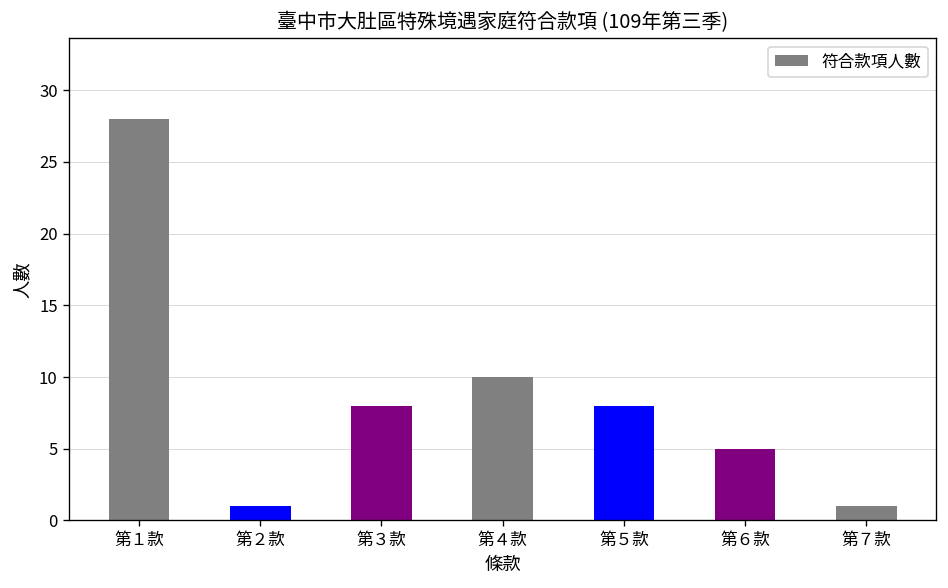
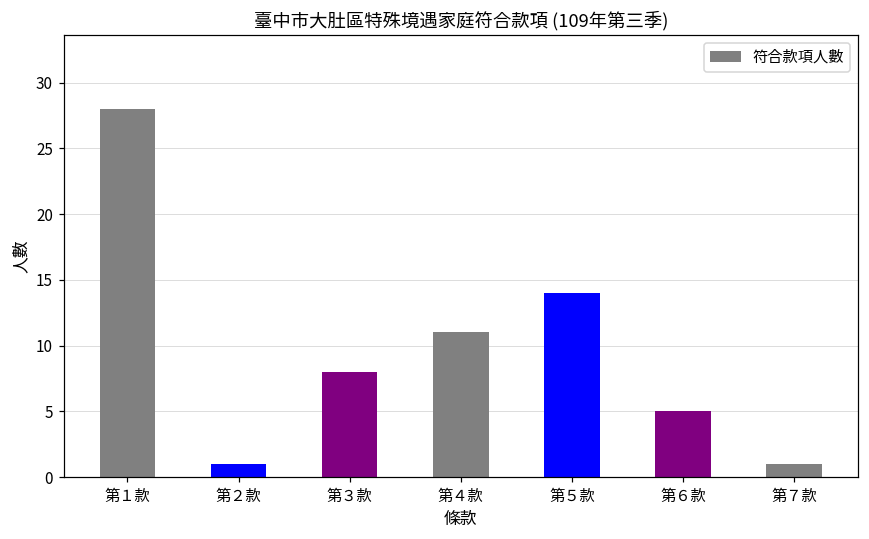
第４款: 10 -> 11
第５款: 8 -> 14
